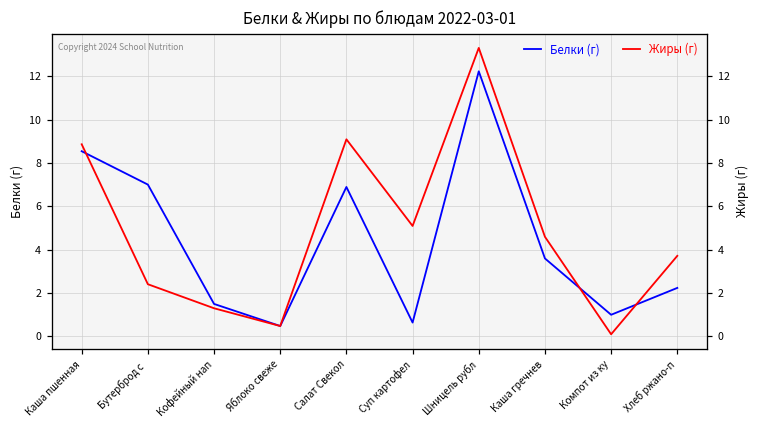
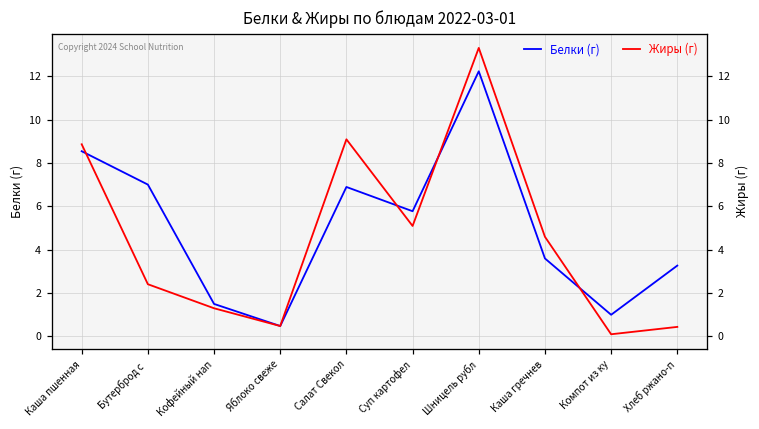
Белки (г), Суп картофел: 0.6 -> 5.8
Белки (г), Хлеб ржано-п: 2.2 -> 3.3
Жиры (г), Хлеб ржано-п: 3.7 -> 0.4
